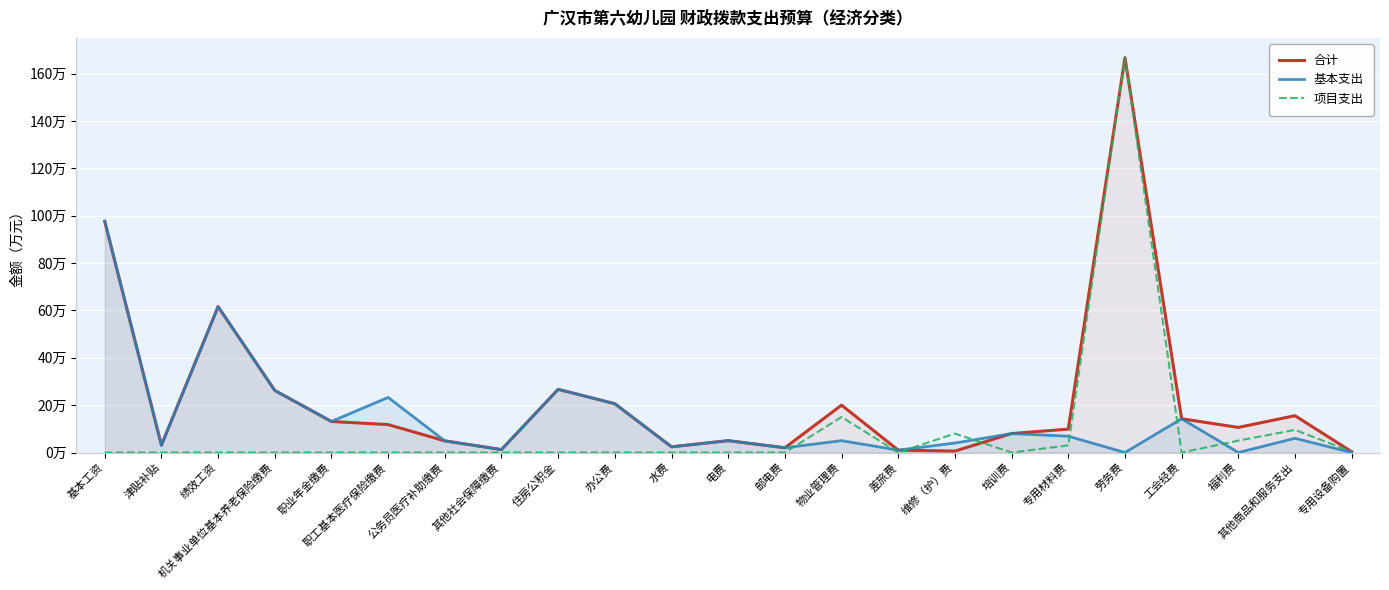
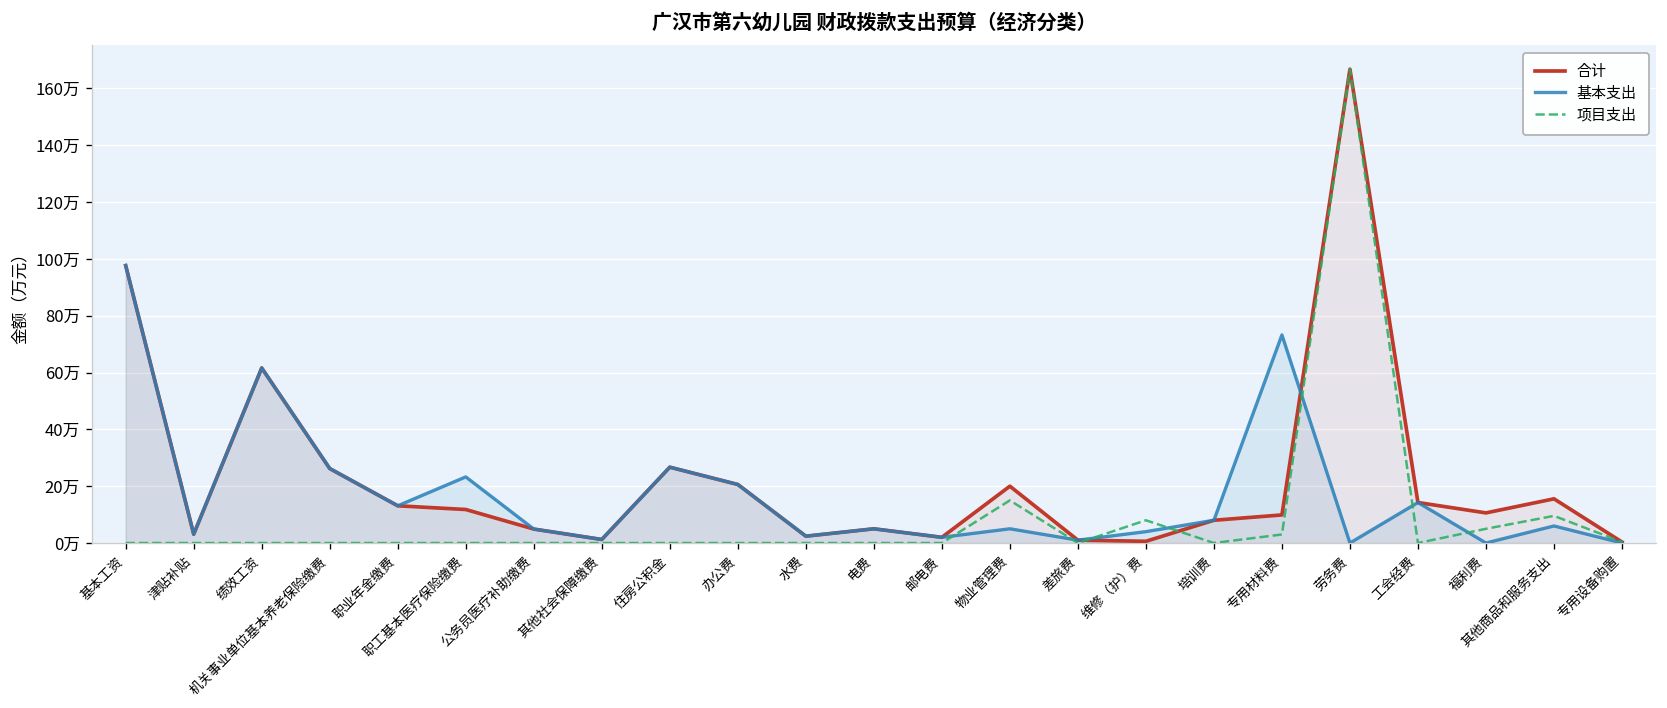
基本支出, 专用材料费: 7万 -> 73万
